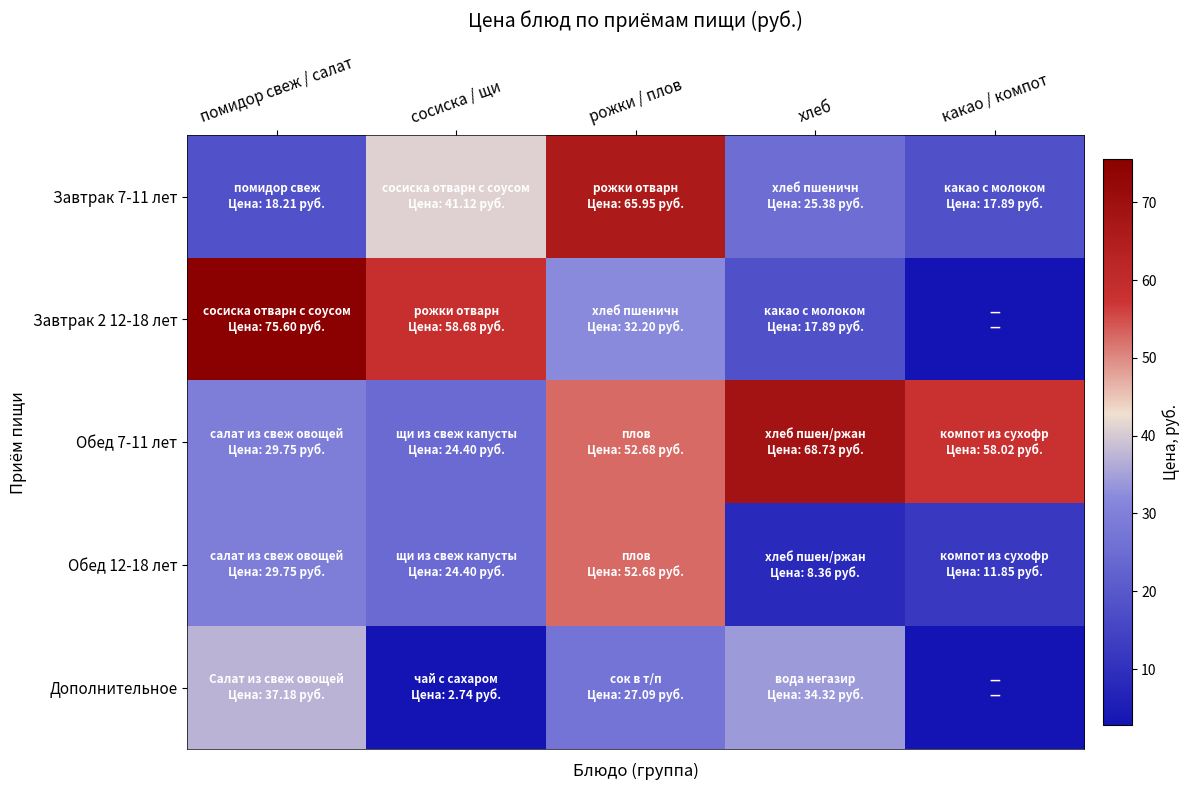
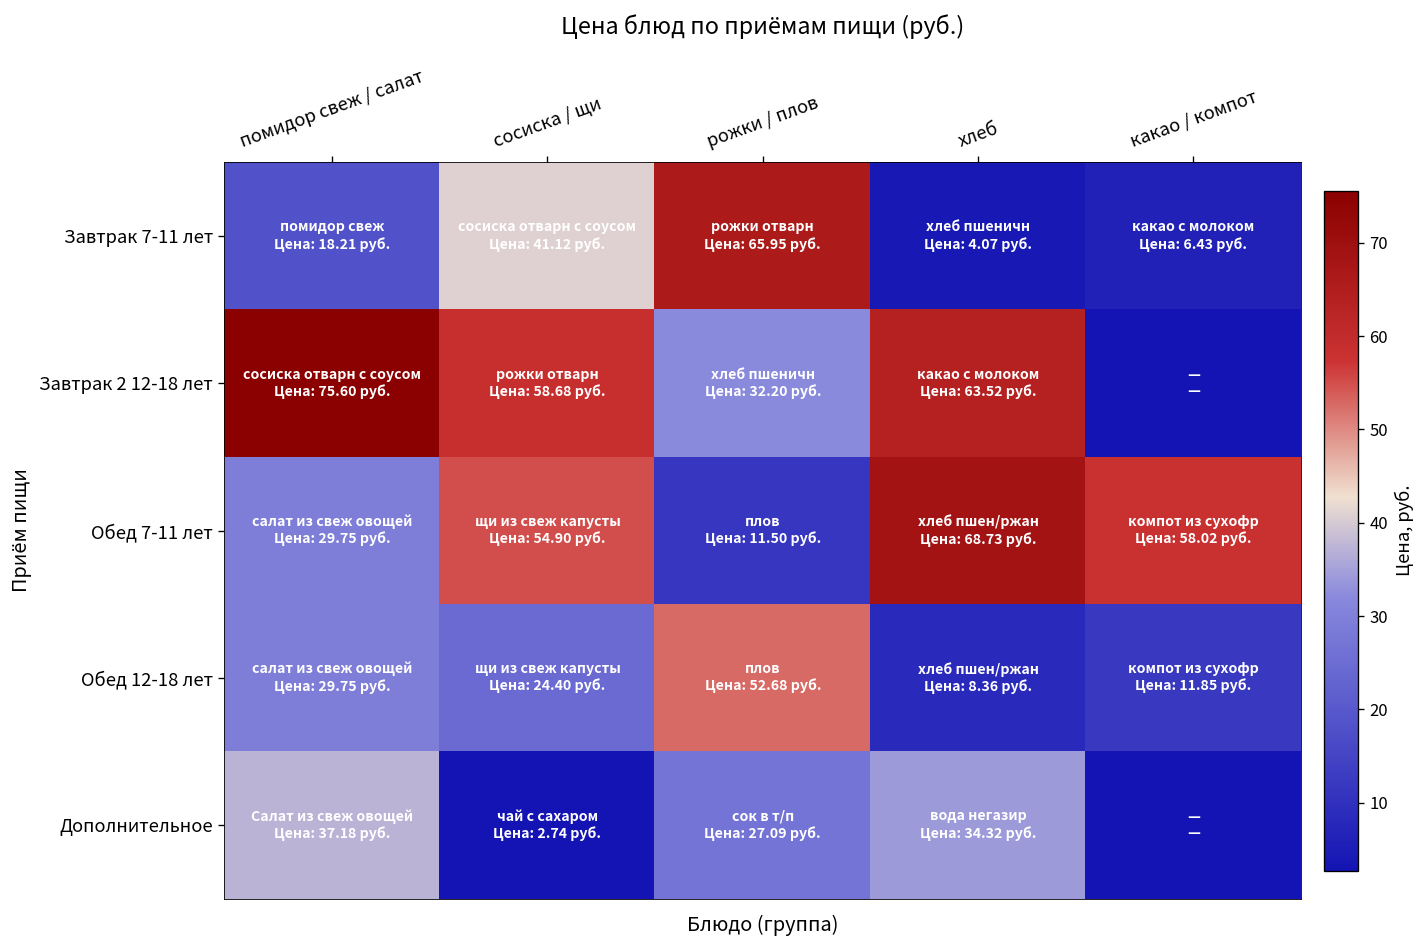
Завтрак 7-11 лет, хлеб: 25.38 -> 4.07
Завтрак 7-11 лет, какао / компот: 17.89 -> 6.43
Завтрак 2 12-18 лет, хлеб: 17.89 -> 63.52
Обед 7-11 лет, сосиска / щи: 24.40 -> 54.90
Обед 7-11 лет, рожки / плов: 52.68 -> 11.50
